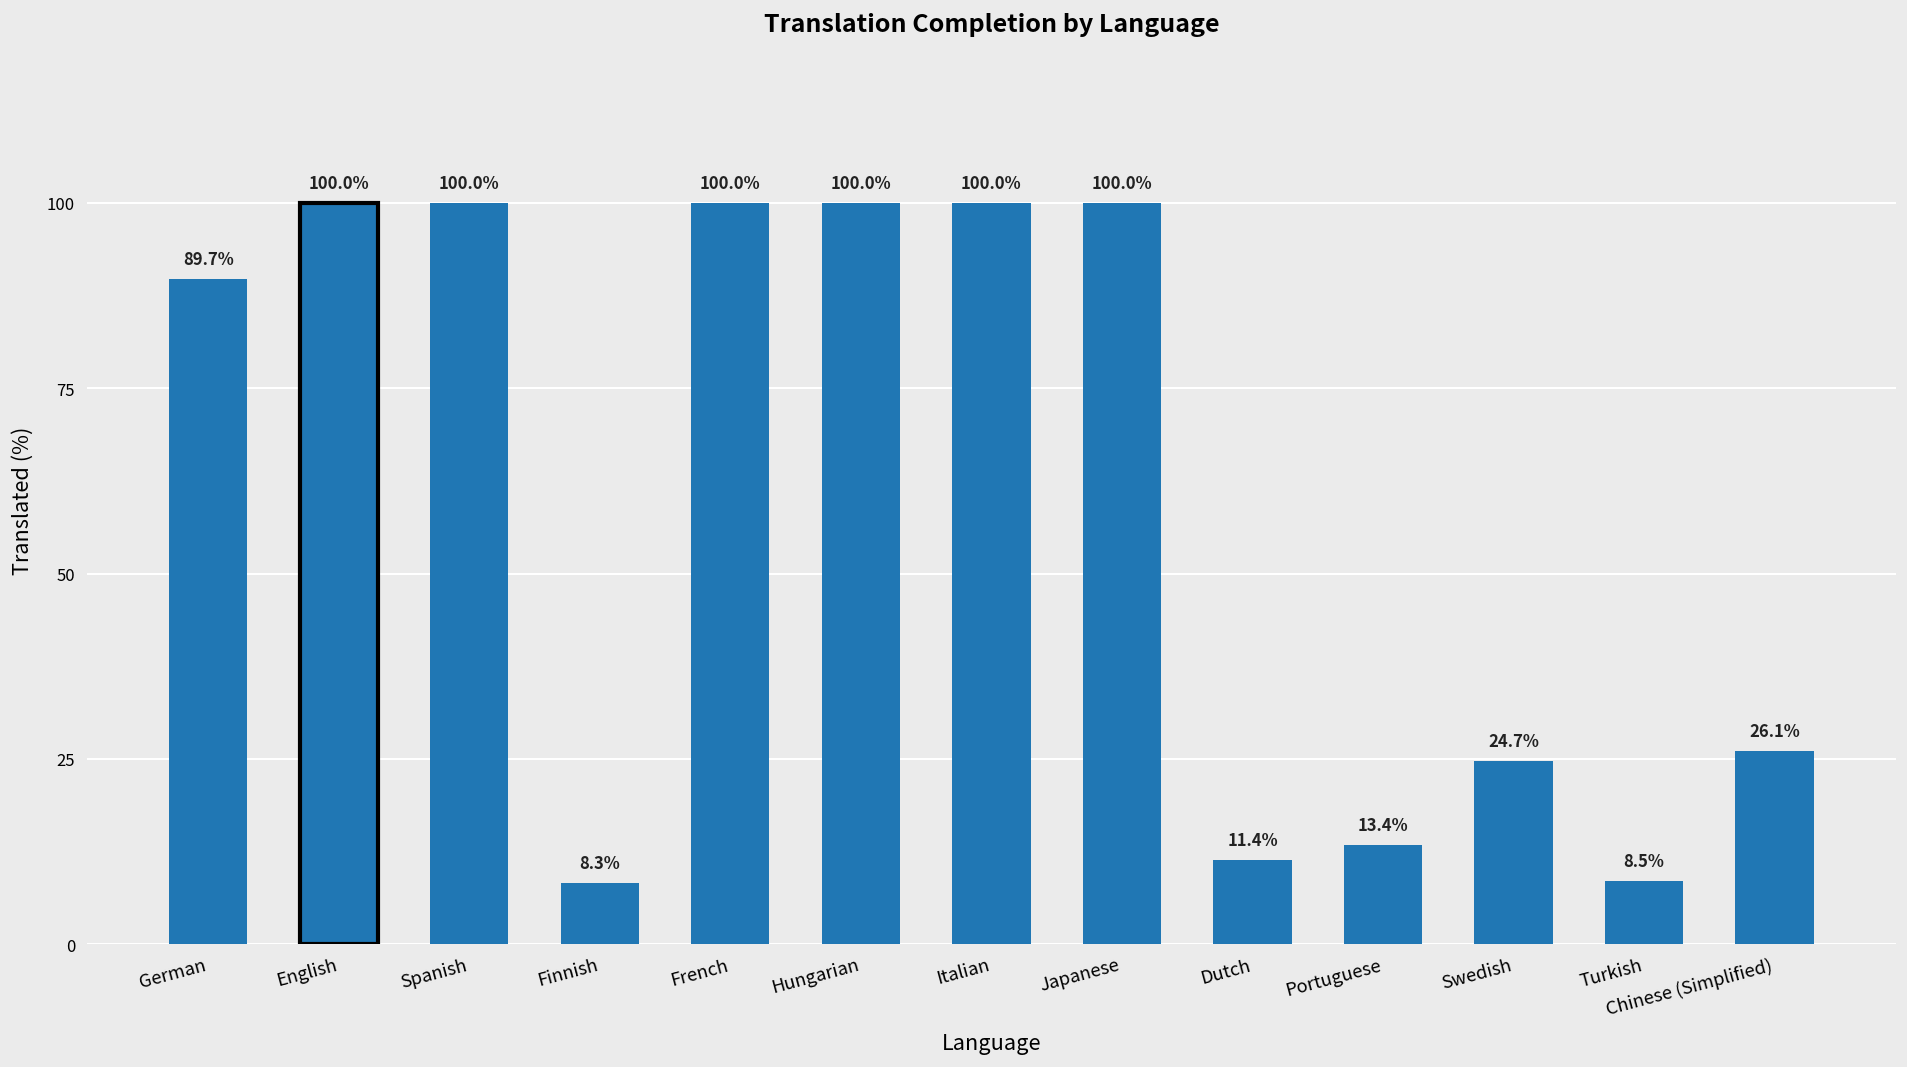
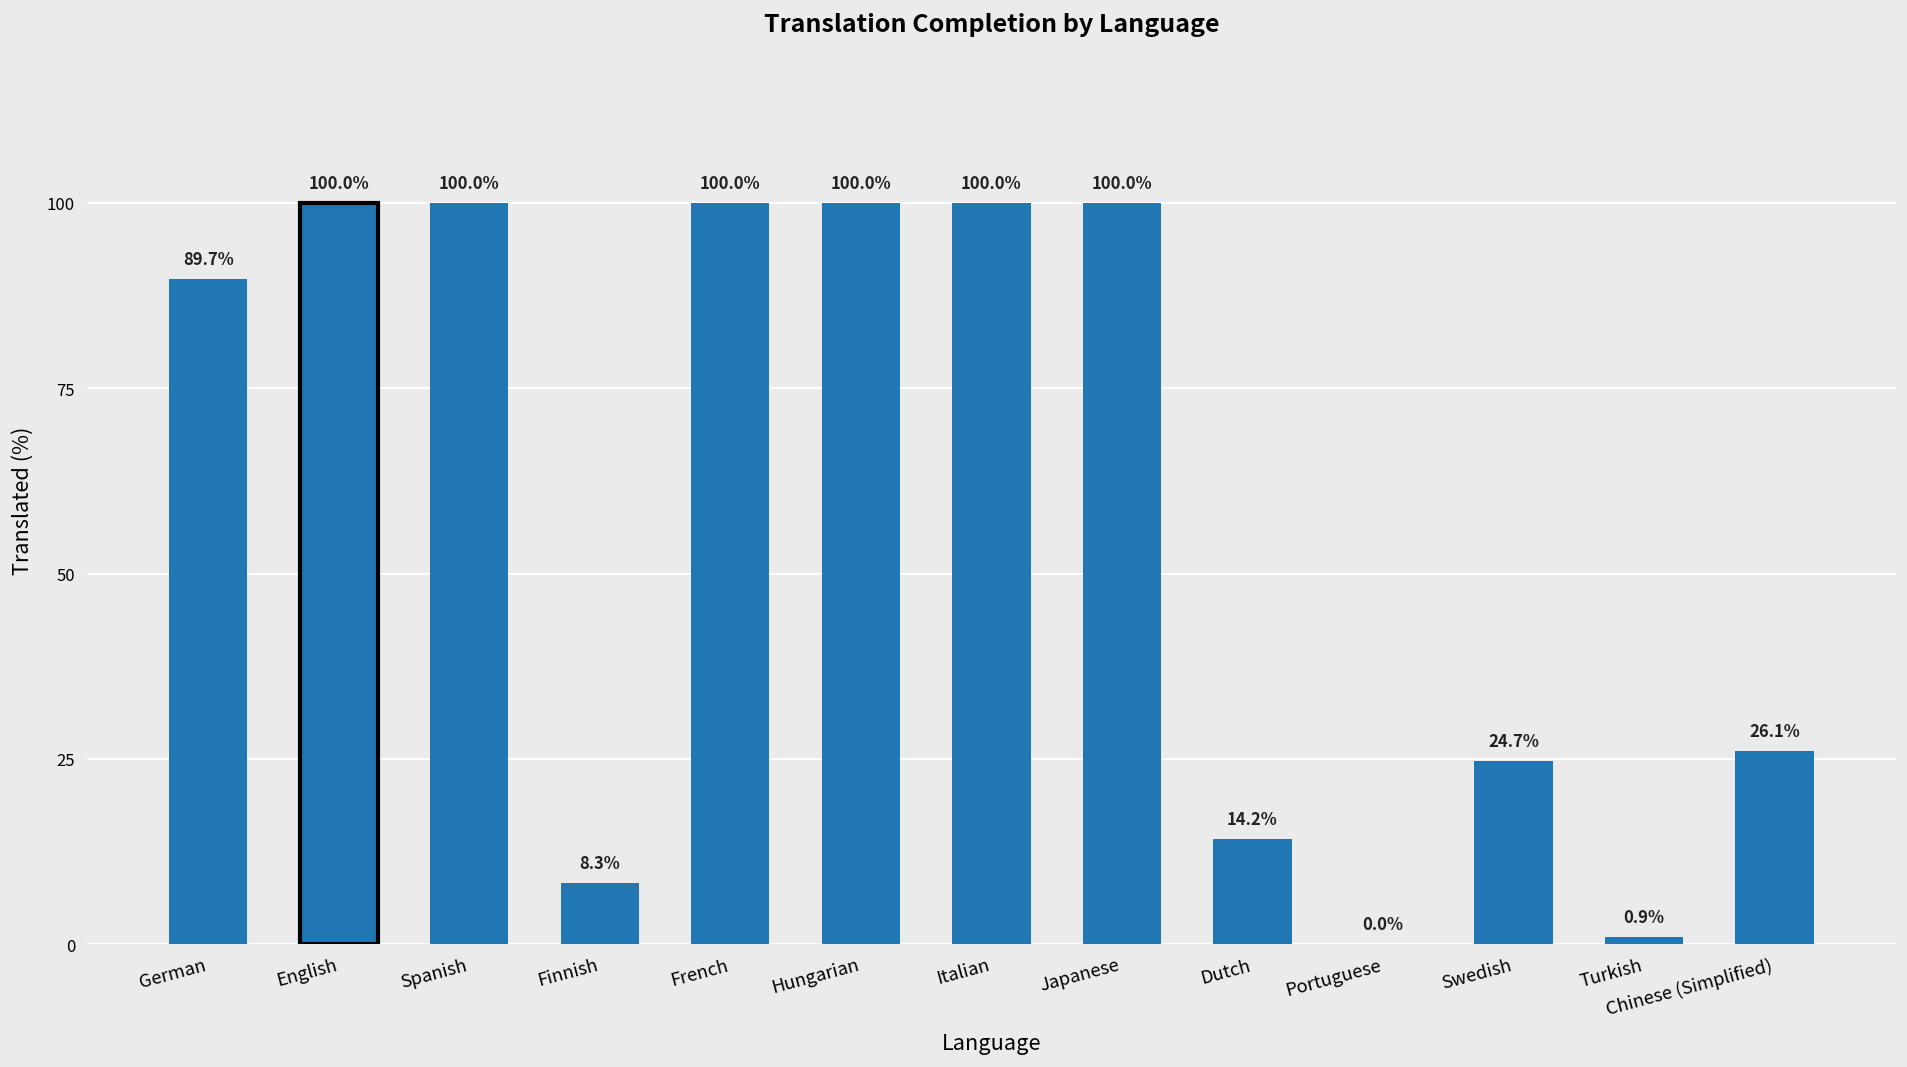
Dutch: 11.4% -> 14.2%
Portuguese: 13.4% -> 0.0%
Turkish: 8.5% -> 0.9%
